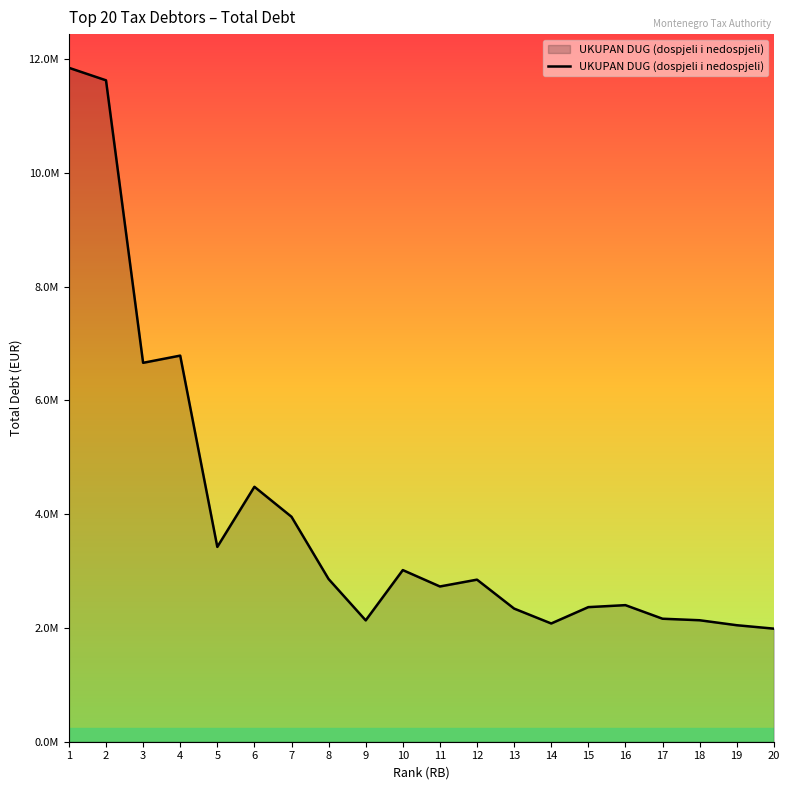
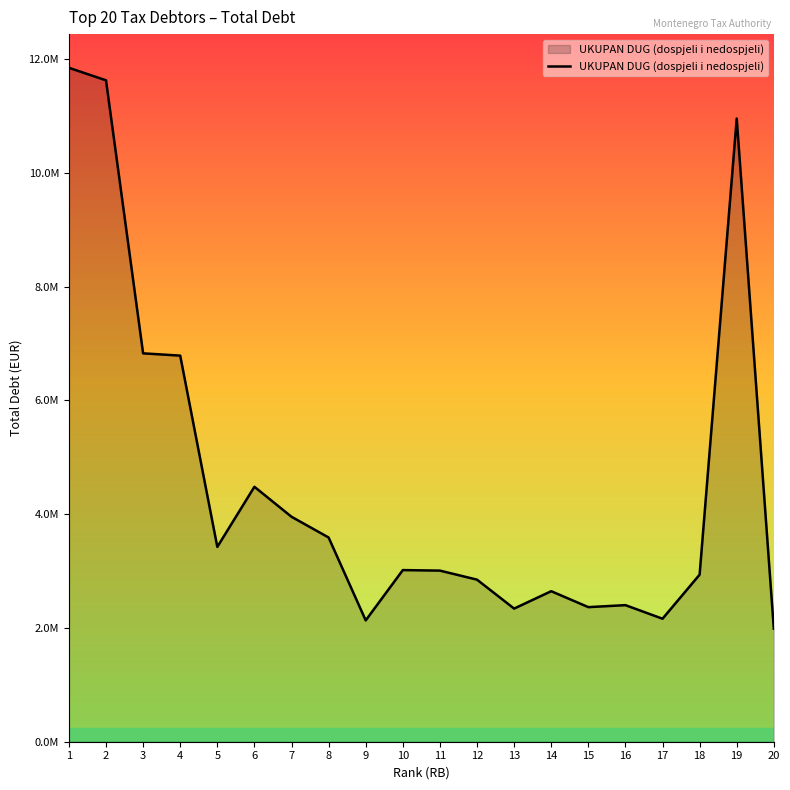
3: 6700000 -> 6800000
8: 2900000 -> 3600000
11: 2700000 -> 3000000
14: 2100000 -> 2600000
18: 2100000 -> 2900000
19: 2000000 -> 11000000
